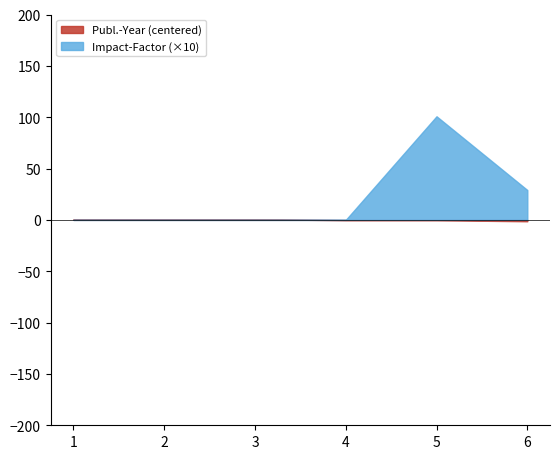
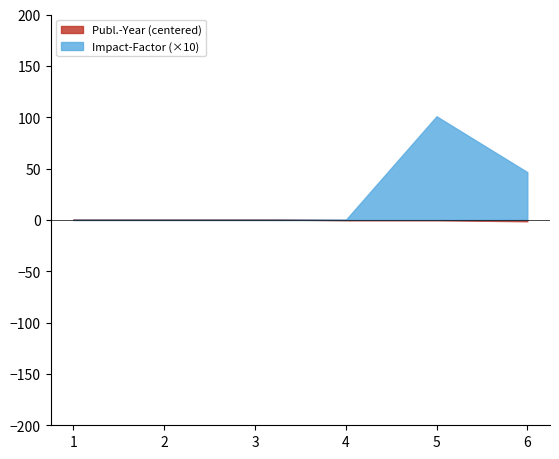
Impact-Factor (×10), 6: 29 -> 47
